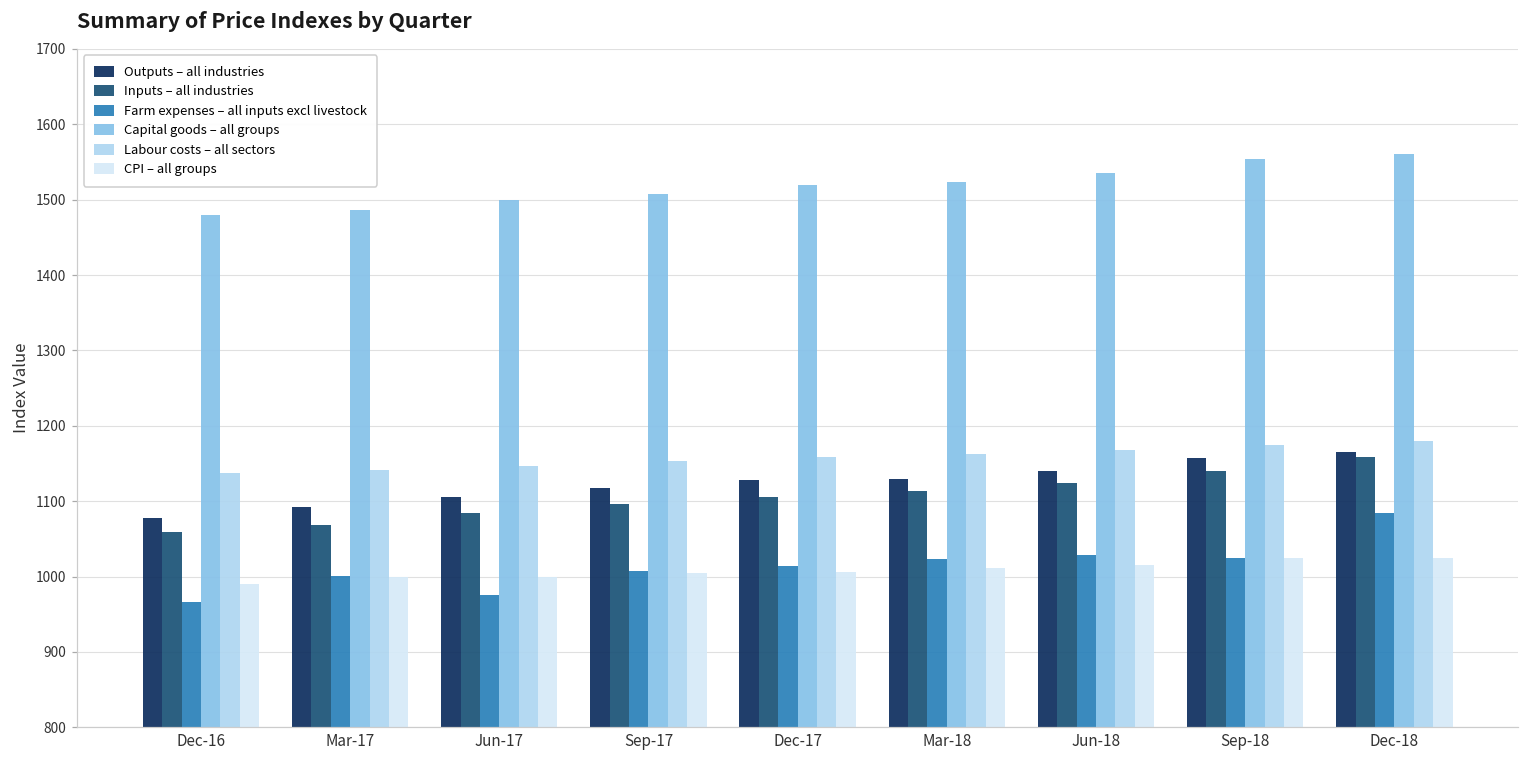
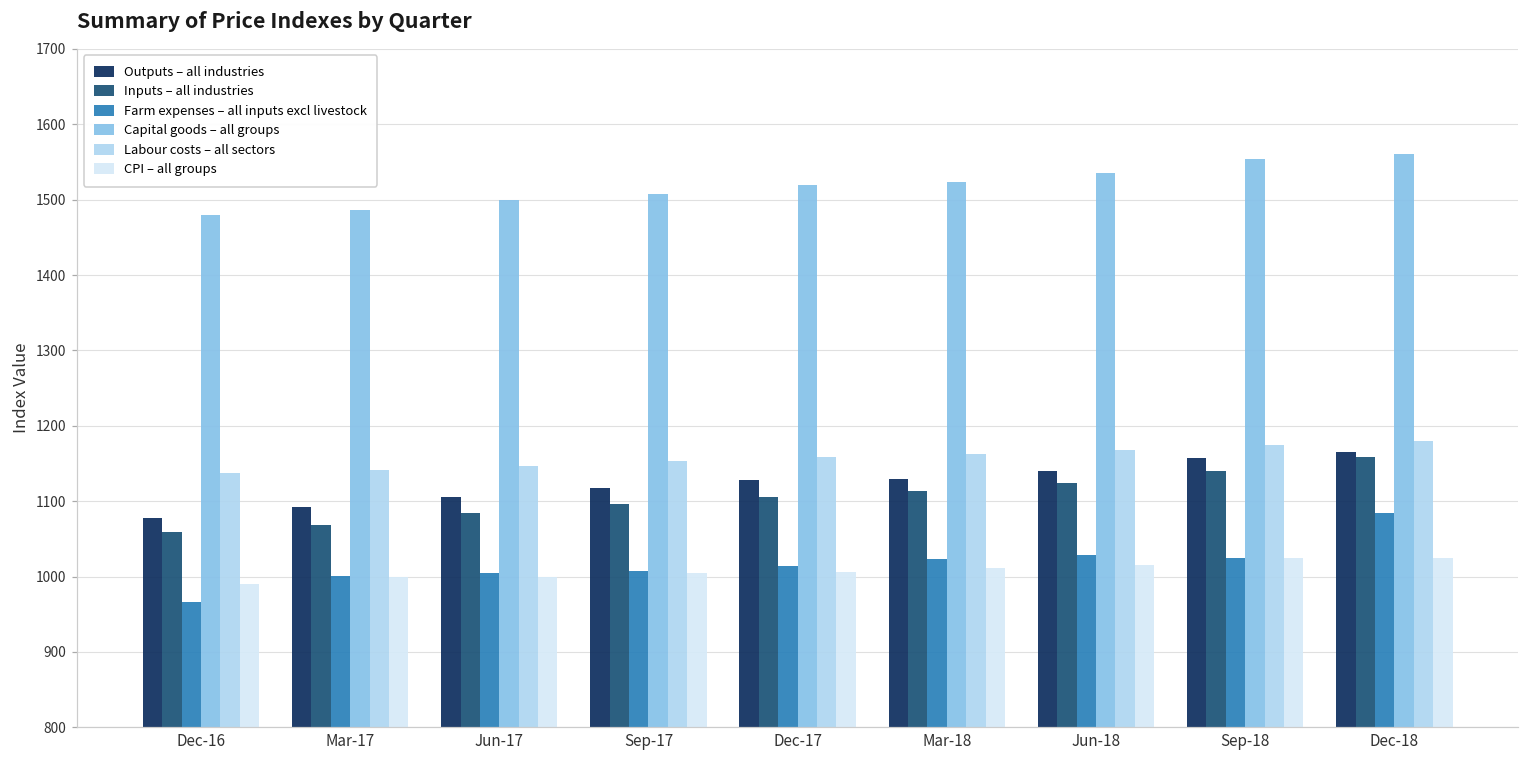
Farm expenses – all inputs excl livestock, Jun-17: 980 -> 1010
